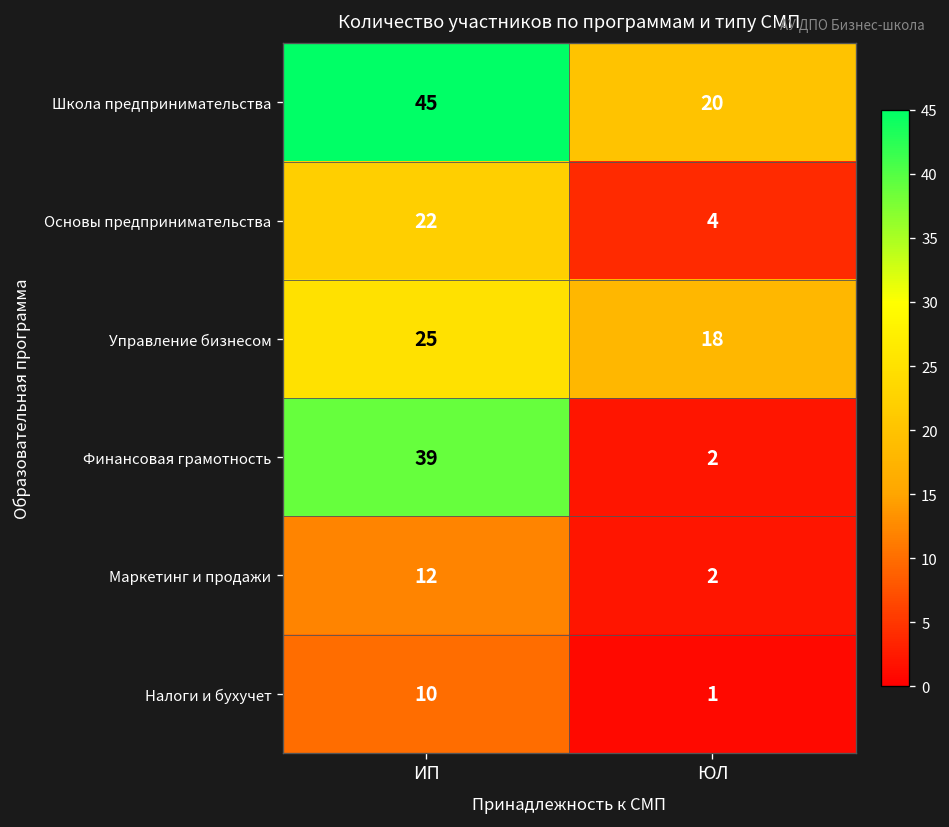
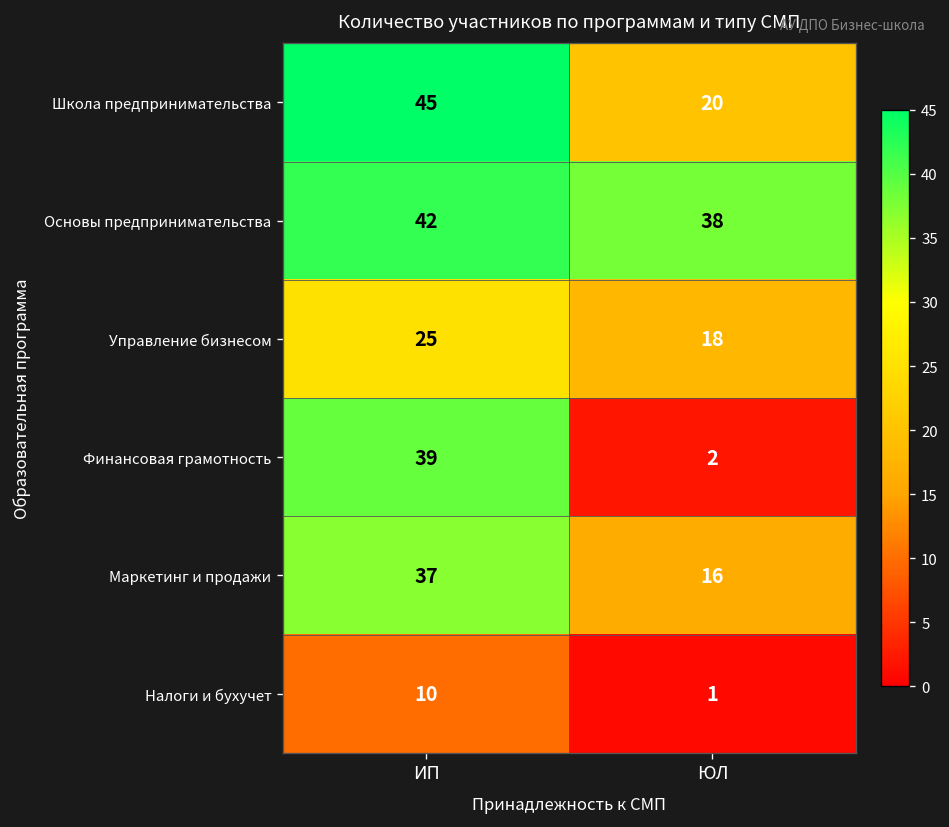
Основы предпринимательства, ИП: 22 -> 42
Основы предпринимательства, ЮЛ: 4 -> 38
Маркетинг и продажи, ИП: 12 -> 37
Маркетинг и продажи, ЮЛ: 2 -> 16
